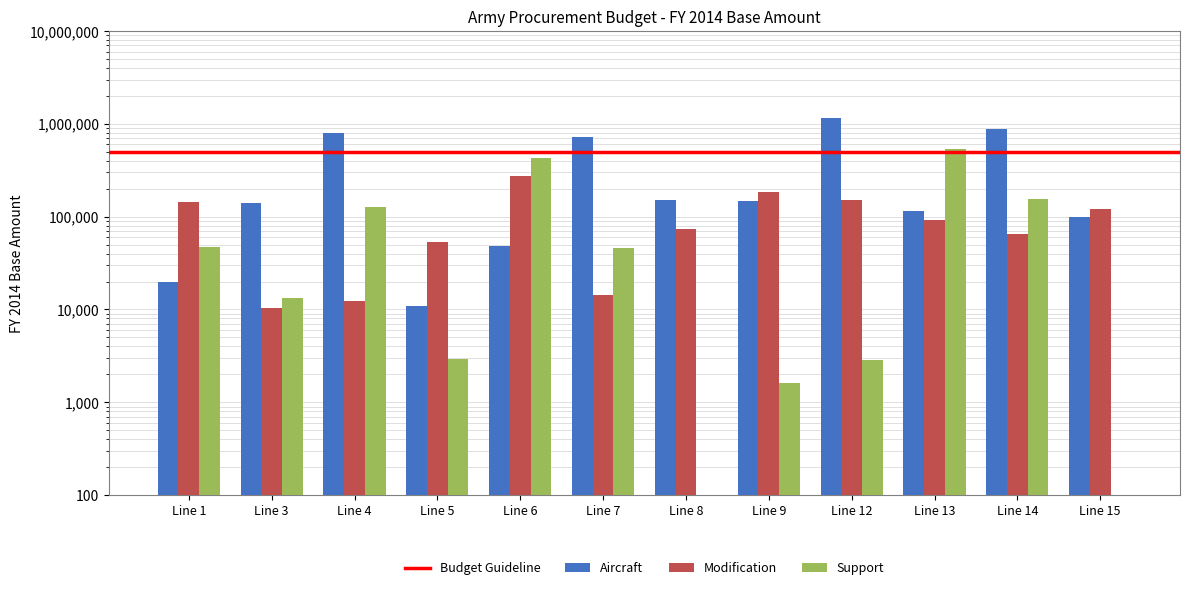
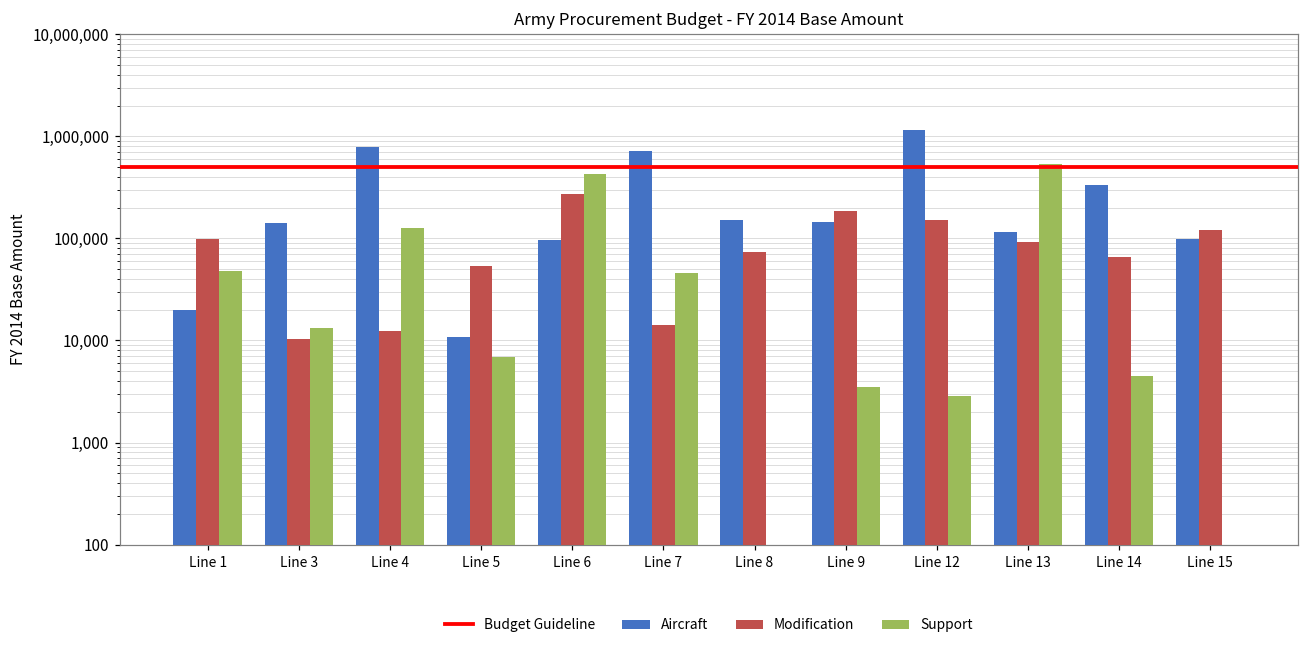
Modification, Line 1: 140,000 -> 100,000
Support, Line 5: 2,900 -> 7,000
Aircraft, Line 6: 50,000 -> 100,000
Support, Line 9: 1,600 -> 3,500
Aircraft, Line 14: 900,000 -> 340,000
Support, Line 14: 160,000 -> 4,000
